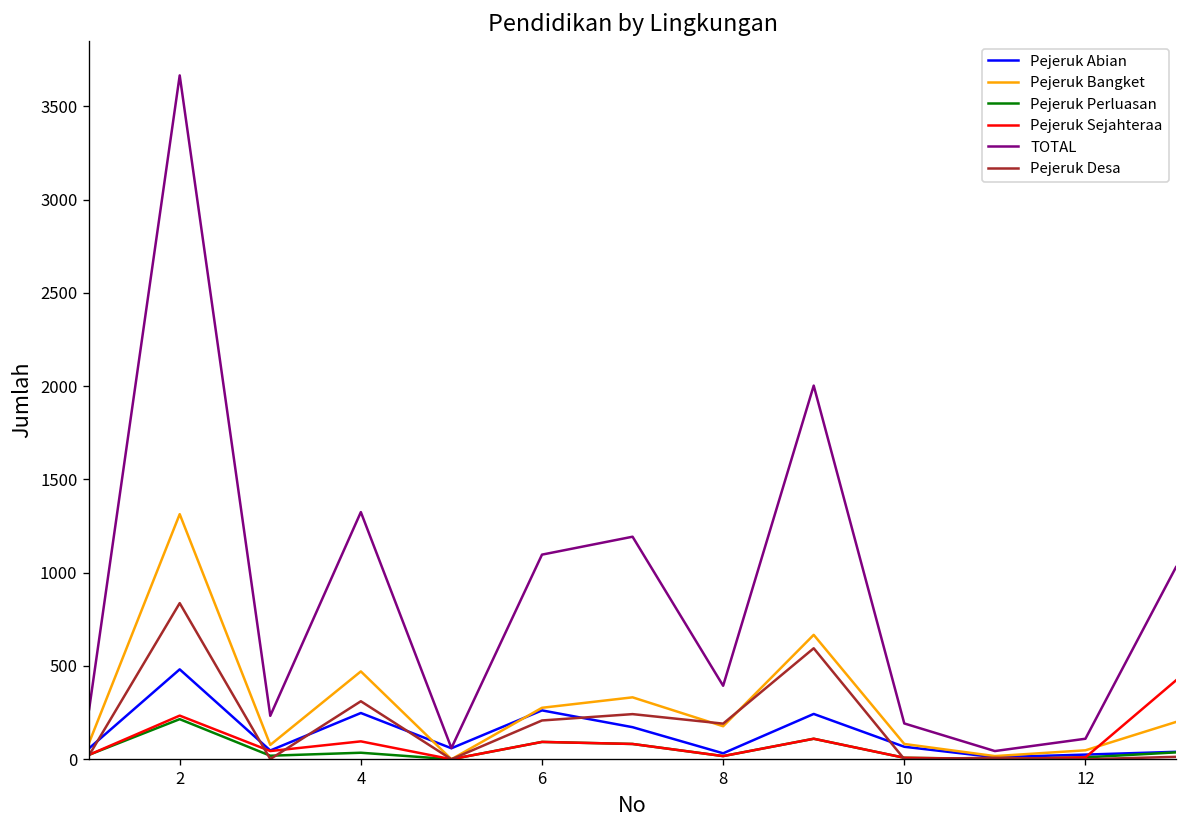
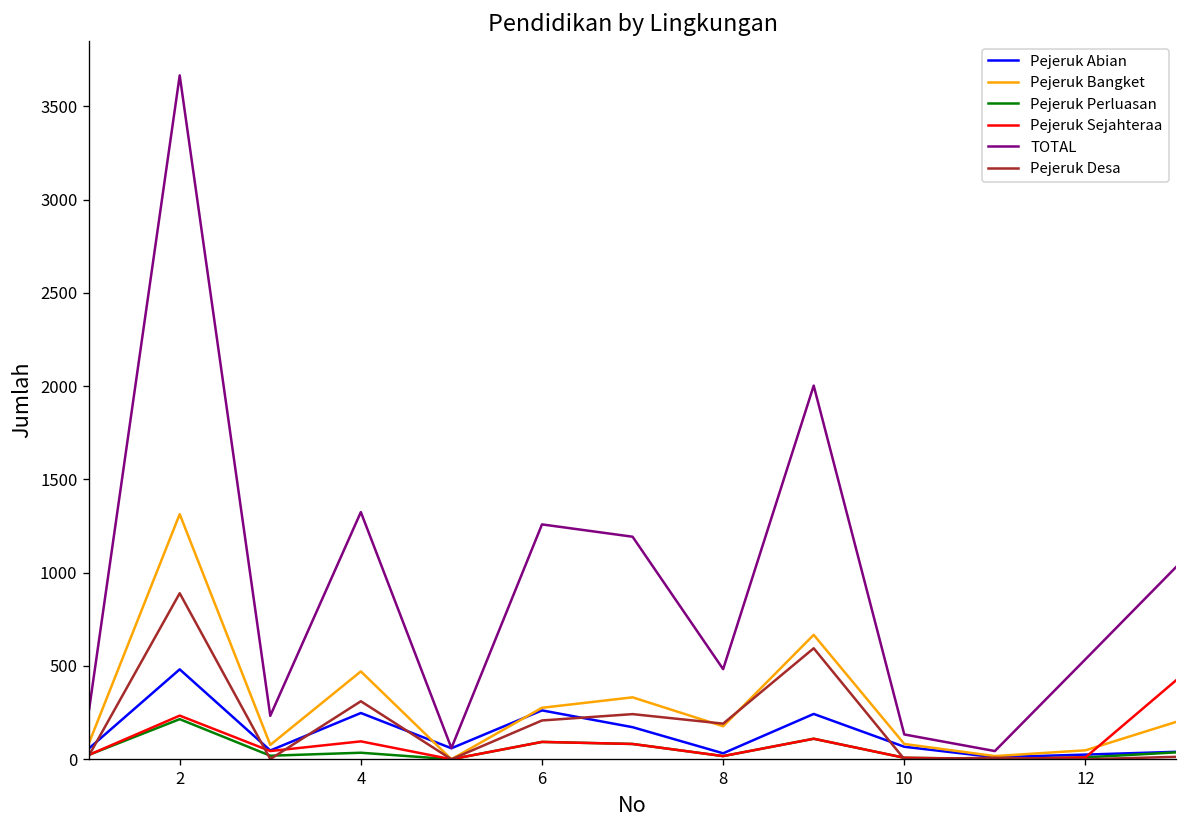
Pejeruk Desa, 2: 840 -> 890
TOTAL, 6: 1100 -> 1260
TOTAL, 8: 390 -> 480
TOTAL, 10: 190 -> 130
TOTAL, 12: 110 -> 540
